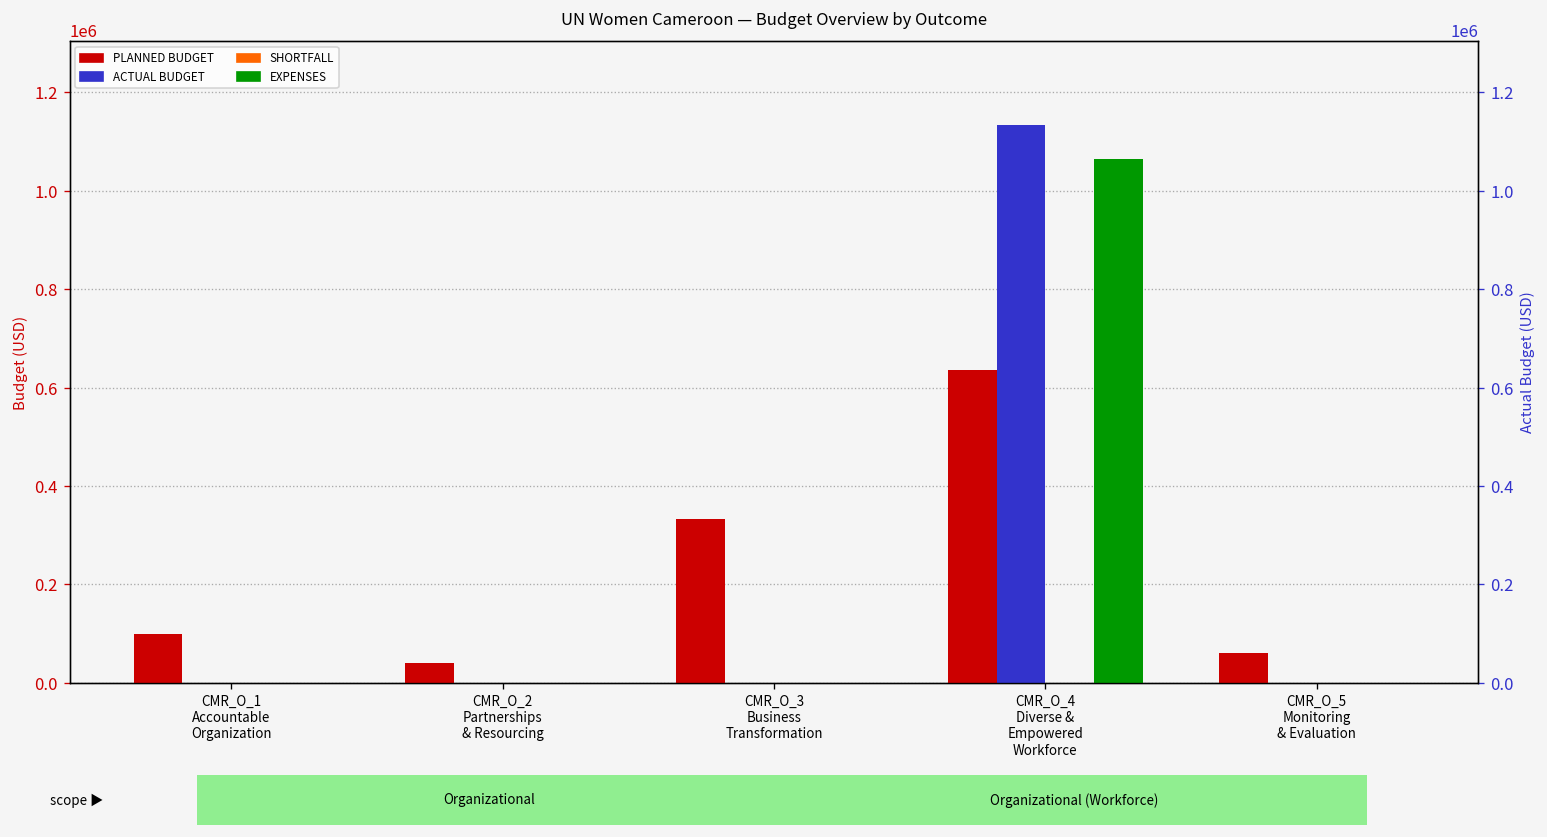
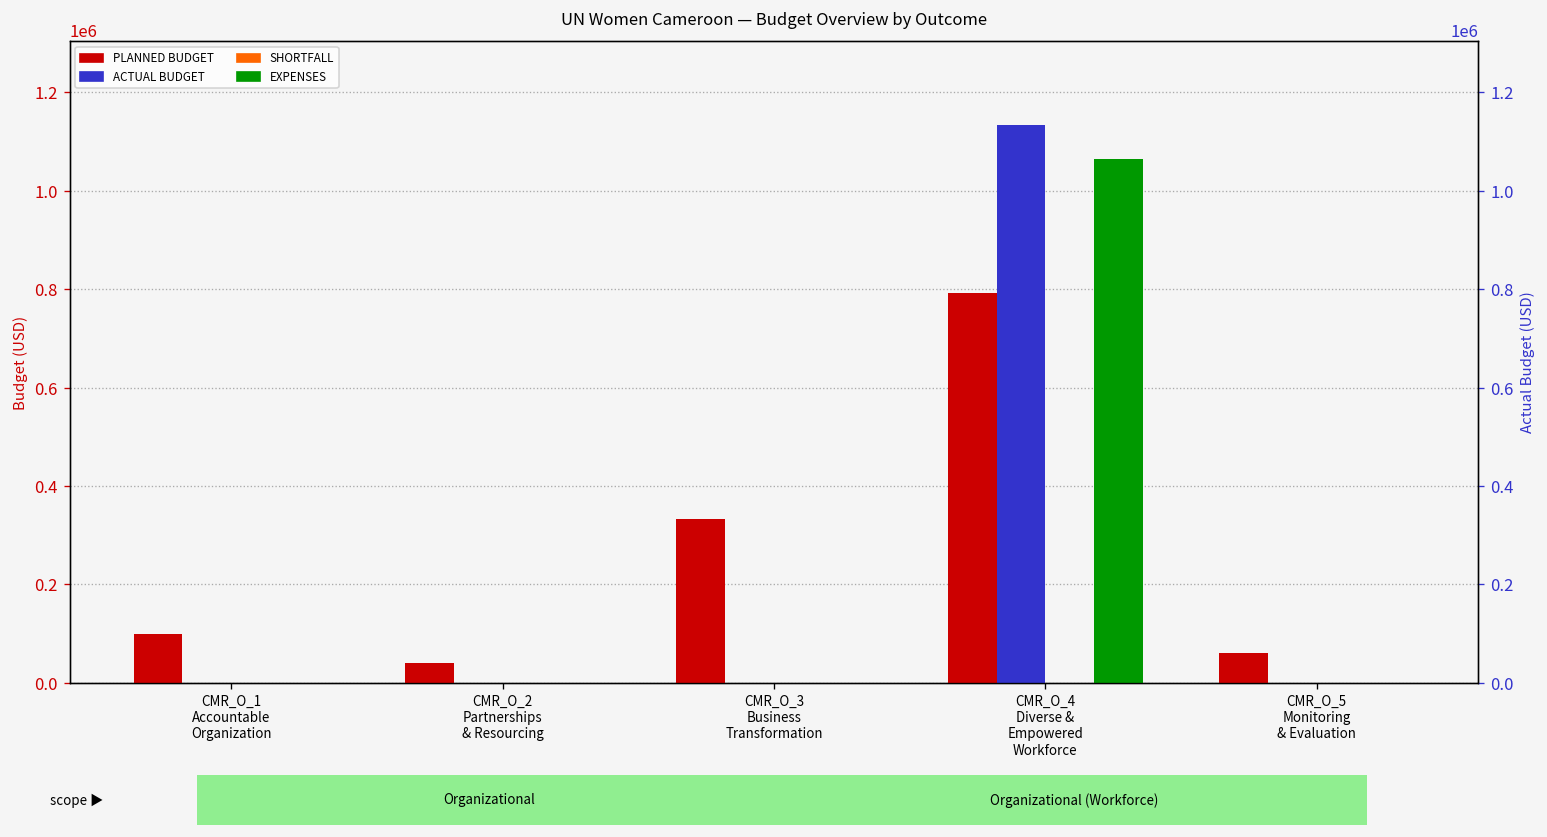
PLANNED BUDGET, CMR_O_4 Diverse & Empowered Workforce: 640000 -> 790000
